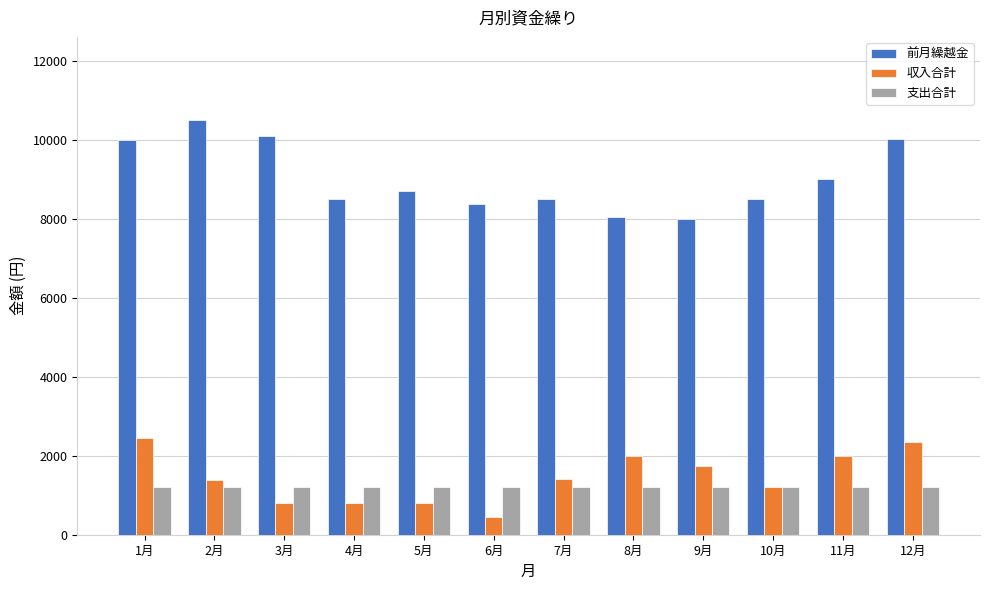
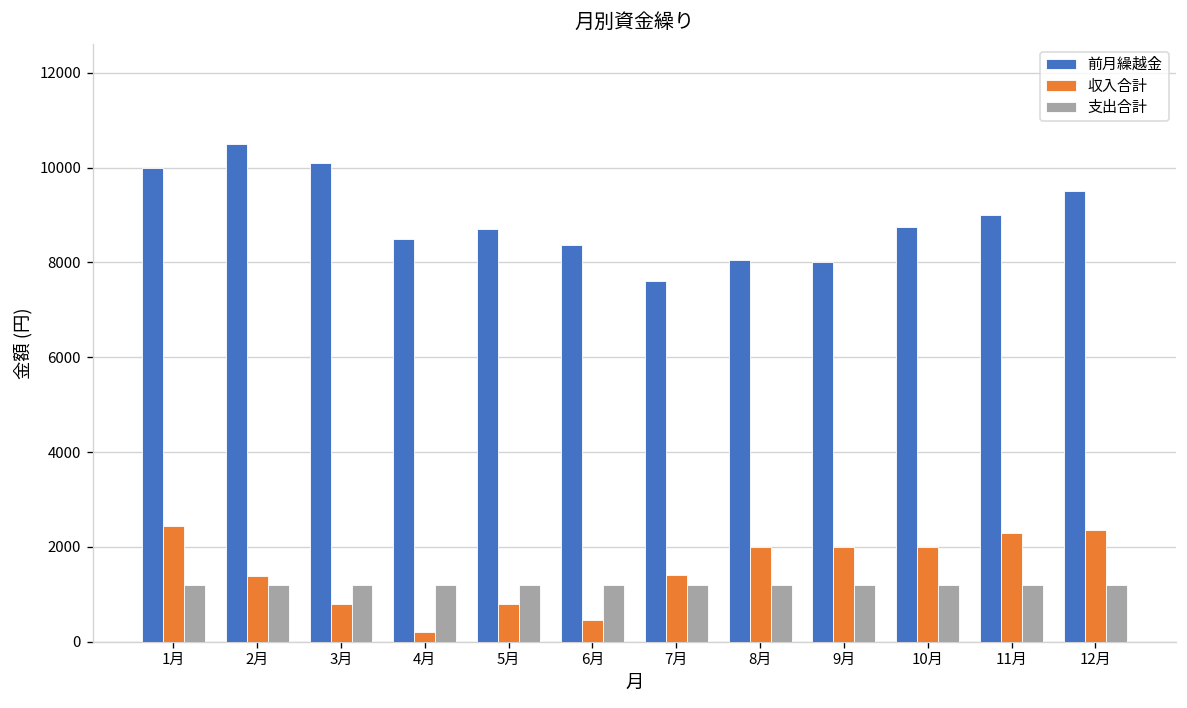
収入合計, 4月: 800 -> 200
前月繰越金, 7月: 8500 -> 7600
収入合計, 9月: 1700 -> 2000
前月繰越金, 10月: 8500 -> 8700
収入合計, 10月: 1200 -> 2000
収入合計, 11月: 2000 -> 2300
前月繰越金, 12月: 10000 -> 9500
